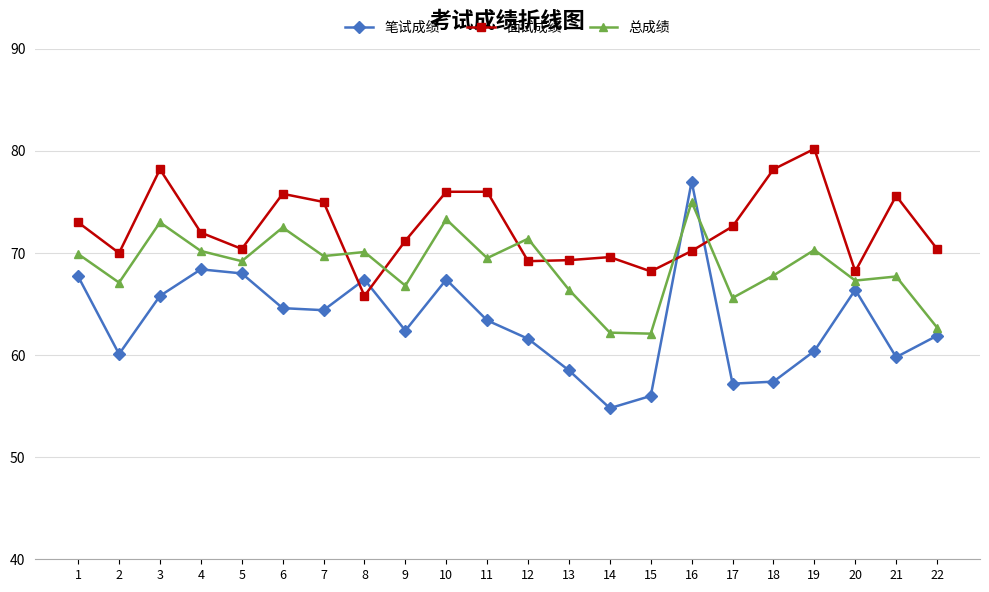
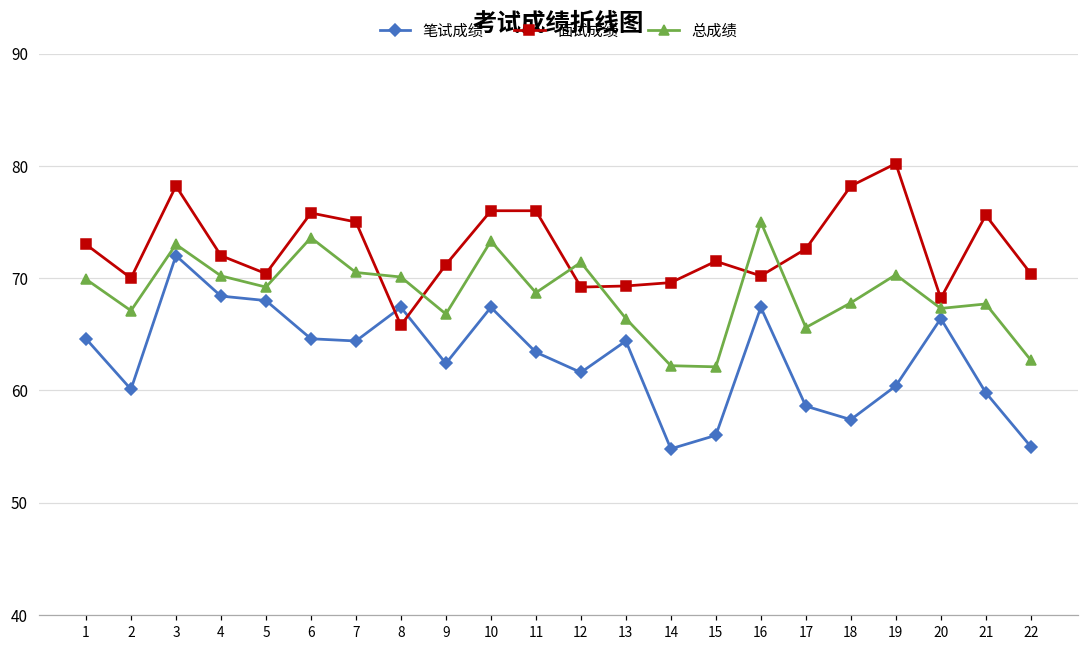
笔试成绩, 1: 67.7 -> 64.6
笔试成绩, 3: 65.8 -> 72.0
总成绩, 6: 72.5 -> 73.6
总成绩, 7: 69.7 -> 70.5
总成绩, 11: 69.5 -> 68.7
笔试成绩, 13: 58.5 -> 64.4
面试成绩, 15: 68.2 -> 71.5
笔试成绩, 16: 77.0 -> 67.4
笔试成绩, 17: 57.2 -> 58.6
笔试成绩, 22: 61.9 -> 55.0
